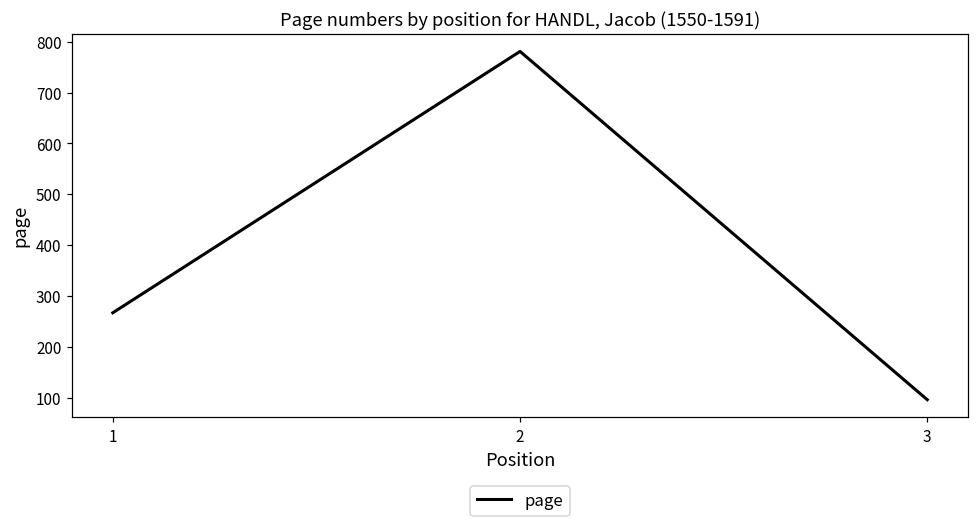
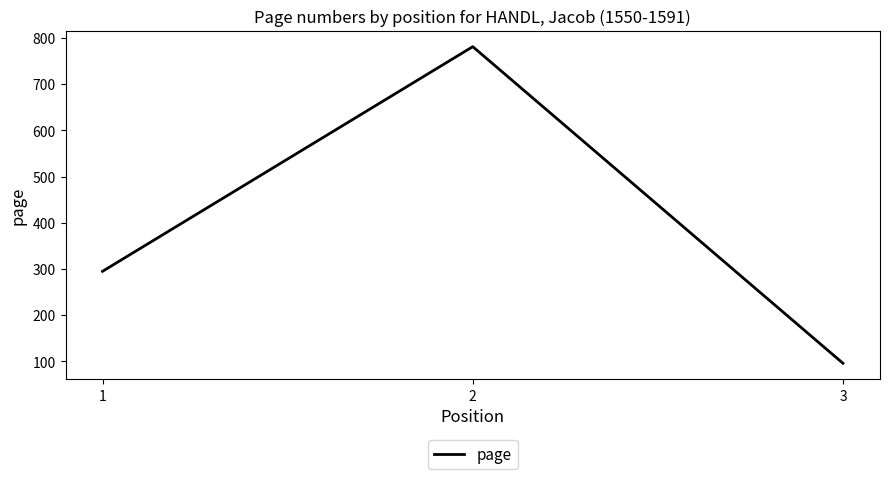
1: 270 -> 300
